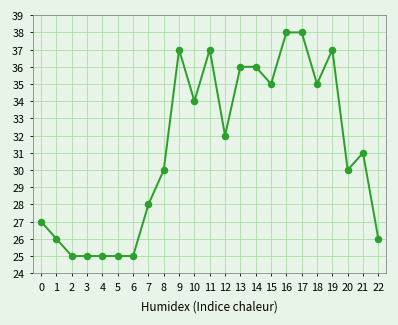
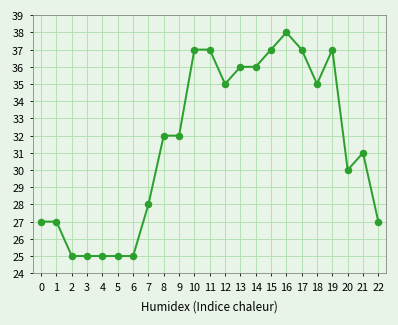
1: 26 -> 27
8: 30 -> 32
9: 37 -> 32
10: 34 -> 37
12: 32 -> 35
15: 35 -> 37
17: 38 -> 37
22: 26 -> 27
